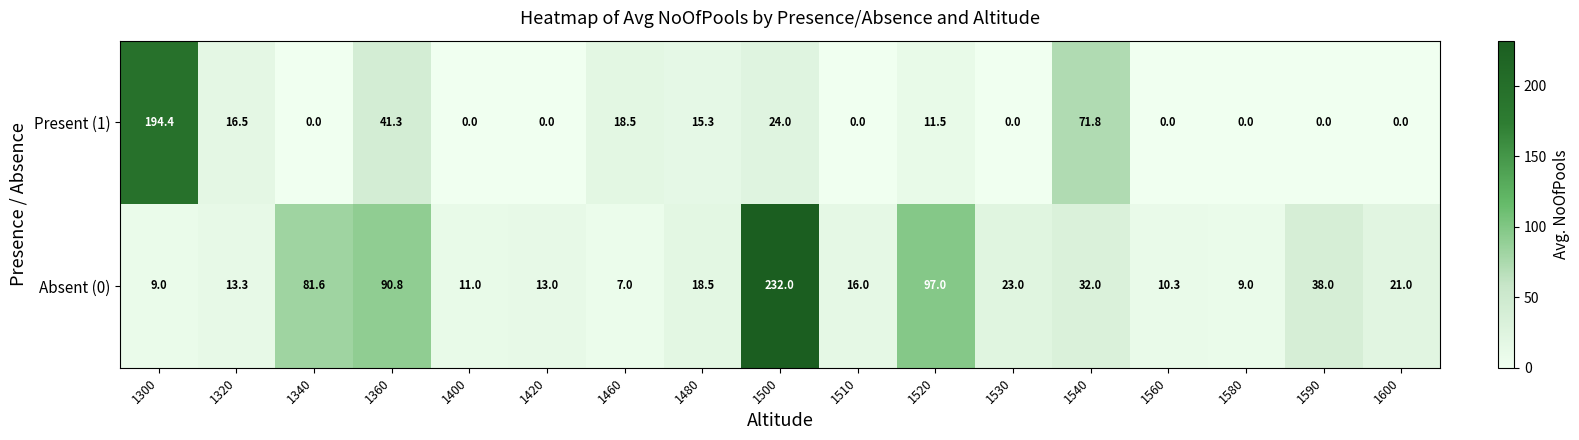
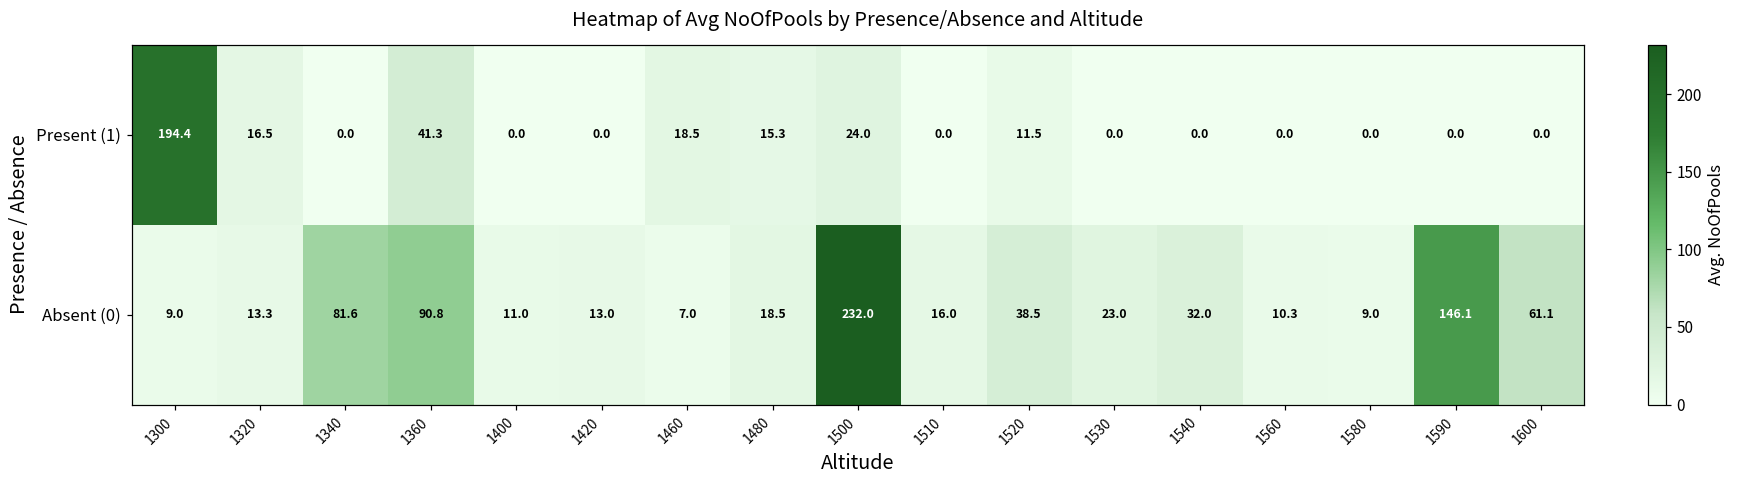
Present (1), 1540: 71.8 -> 0.0
Absent (0), 1520: 97.0 -> 38.5
Absent (0), 1590: 38.0 -> 146.1
Absent (0), 1600: 21.0 -> 61.1
